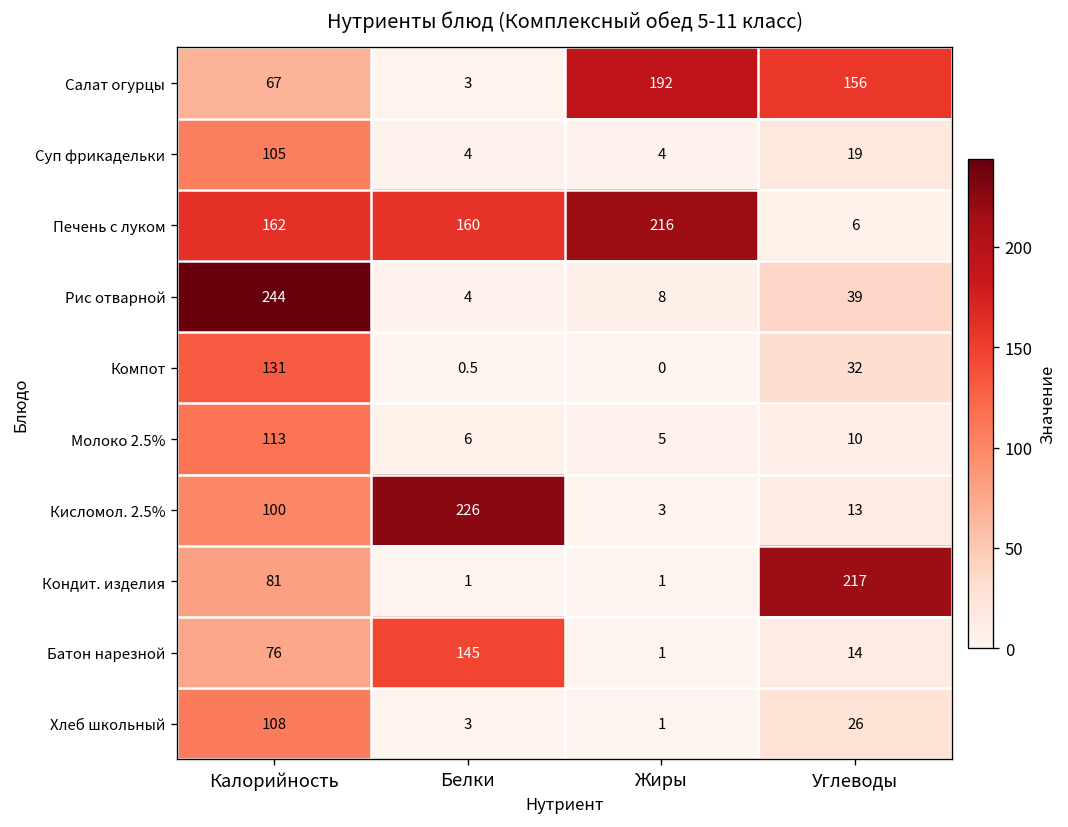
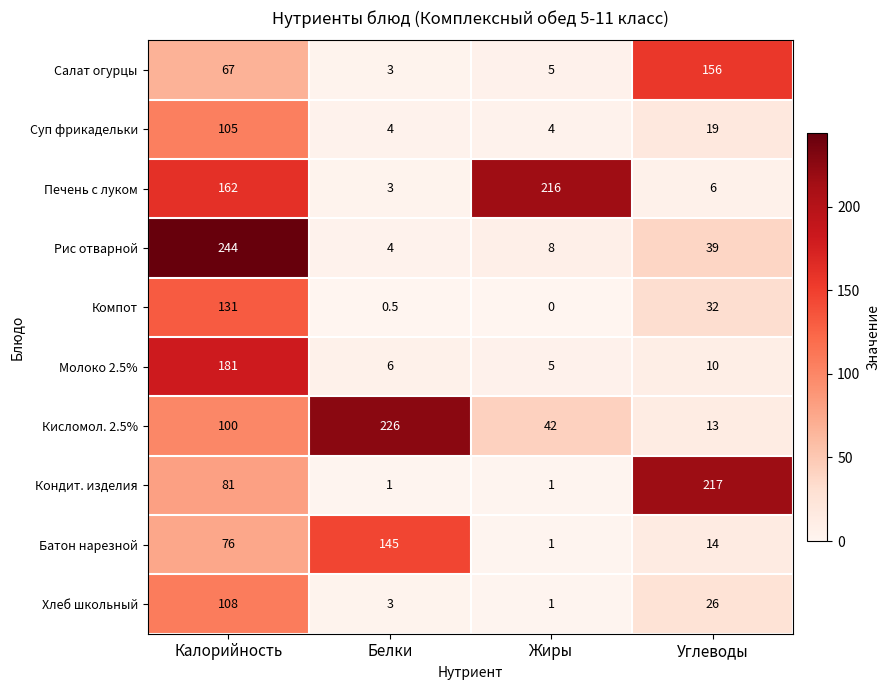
Салат огурцы, Жиры: 192 -> 5
Печень с луком, Белки: 160 -> 3
Молоко 2.5%, Калорийность: 113 -> 181
Кисломол. 2.5%, Жиры: 3 -> 42
